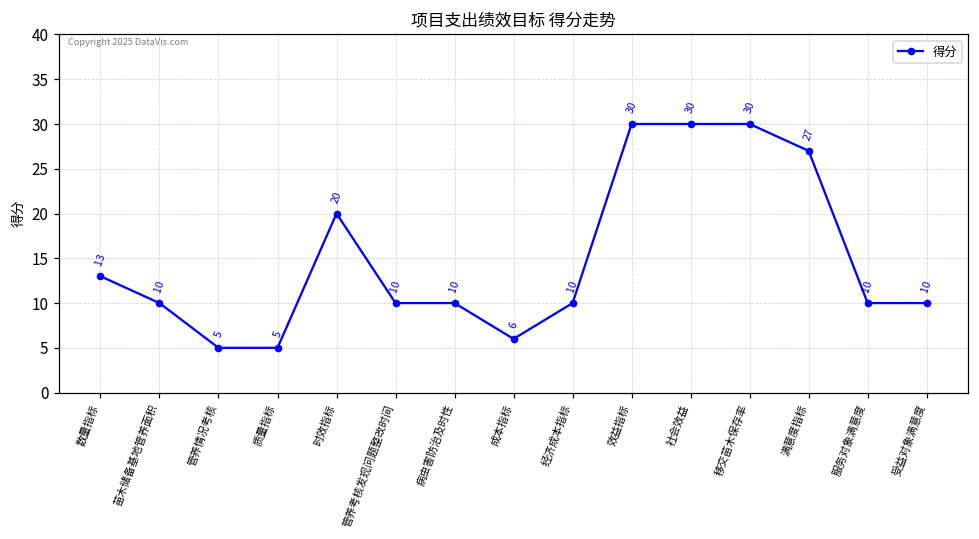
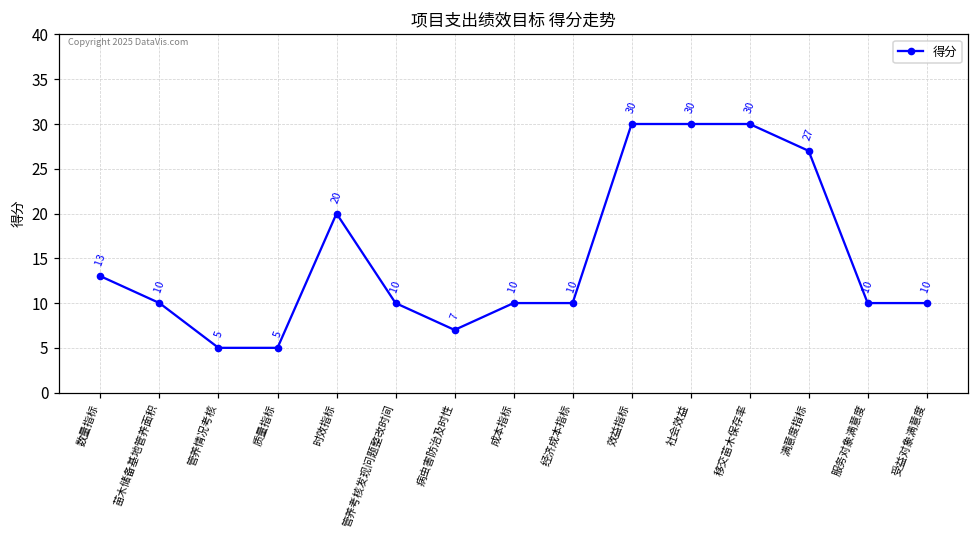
病虫害防治及时性: 10 -> 7
成本指标: 6 -> 10
